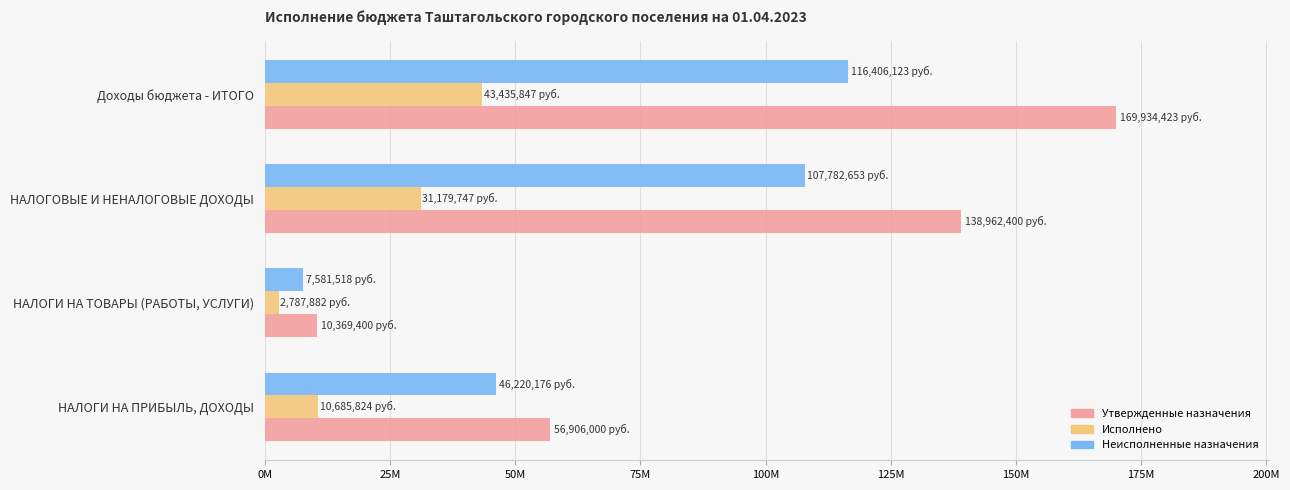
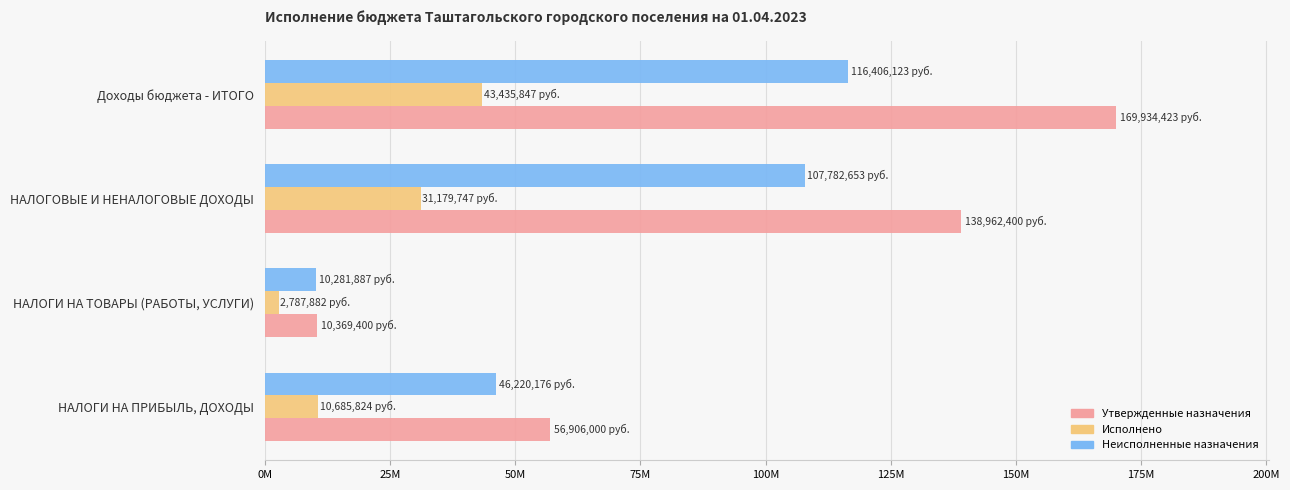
Неисполненные назначения, НАЛОГИ НА ТОВАРЫ (РАБОТЫ, УСЛУГИ): 7,581,518 -> 10,281,887
